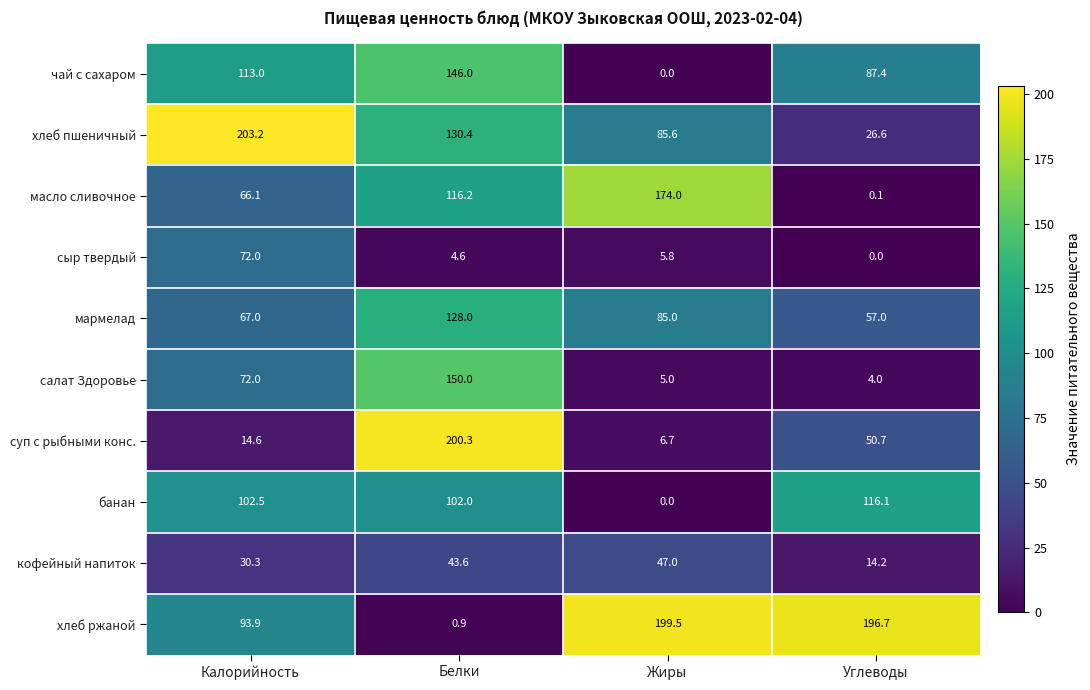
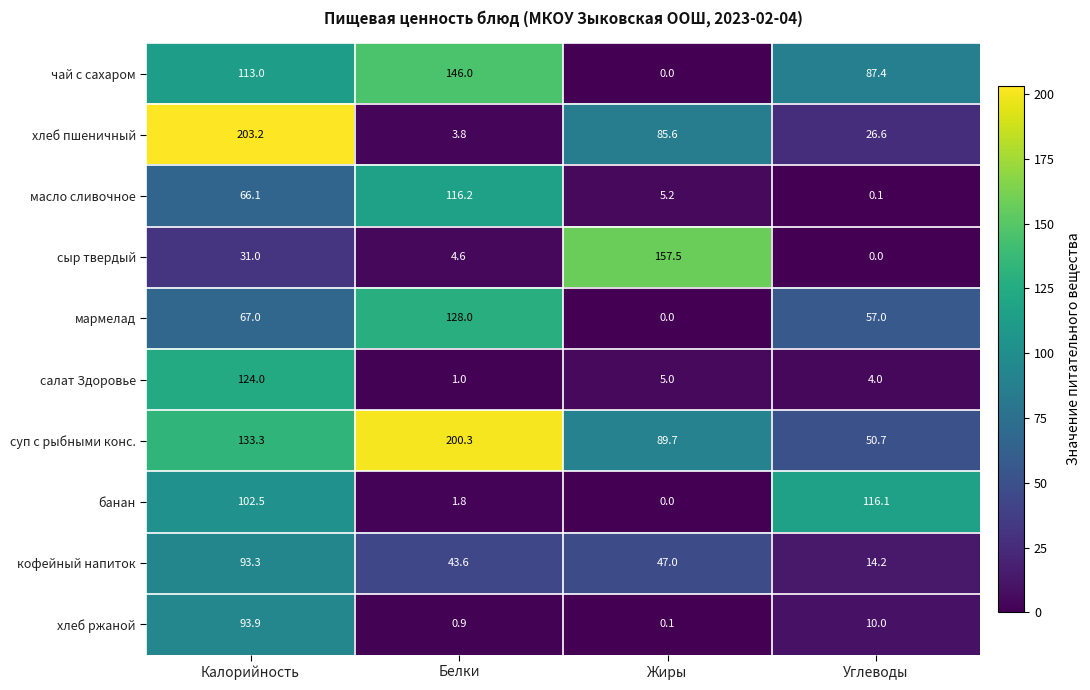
хлеб пшеничный, Белки: 130.4 -> 3.8
масло сливочное, Жиры: 174.0 -> 5.2
сыр твердый, Калорийность: 72.0 -> 31.0
сыр твердый, Жиры: 5.8 -> 157.5
мармелад, Жиры: 85.0 -> 0.0
салат Здоровье, Калорийность: 72.0 -> 124.0
салат Здоровье, Белки: 150.0 -> 1.0
суп с рыбными конс., Калорийность: 14.6 -> 133.3
суп с рыбными конс., Жиры: 6.7 -> 89.7
банан, Белки: 102.0 -> 1.8
кофейный напиток, Калорийность: 30.3 -> 93.3
хлеб ржаной, Жиры: 199.5 -> 0.1
хлеб ржаной, Углеводы: 196.7 -> 10.0
